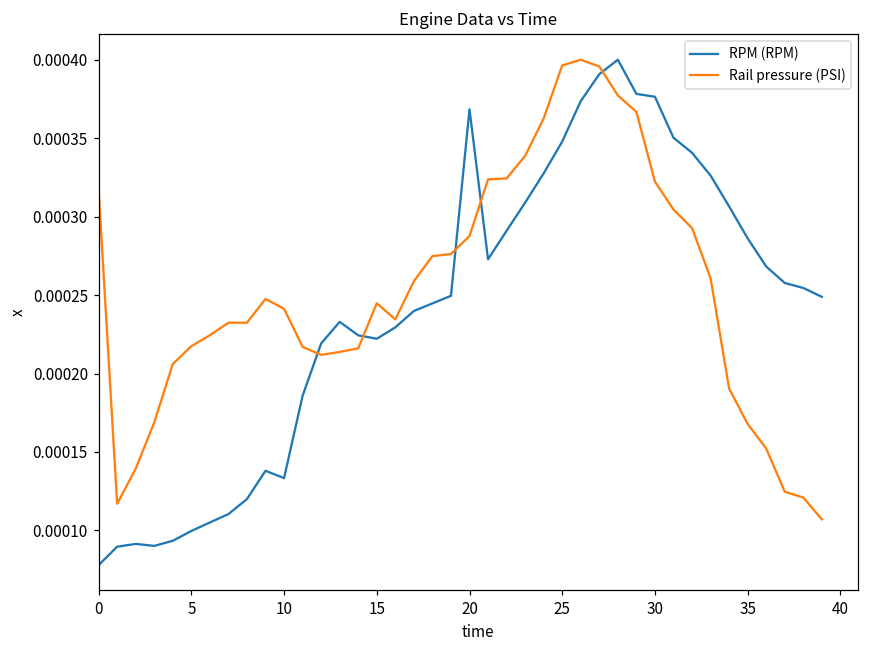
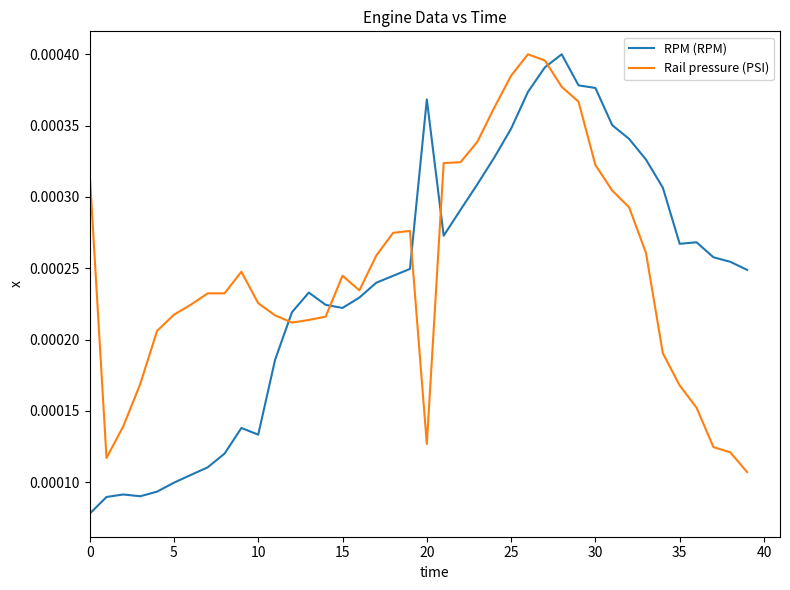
Rail pressure (PSI), 10: 0.000241 -> 0.000225
Rail pressure (PSI), 20: 0.000288 -> 0.000127
Rail pressure (PSI), 25: 0.000396 -> 0.000385
RPM (RPM), 35: 0.000286 -> 0.000267
